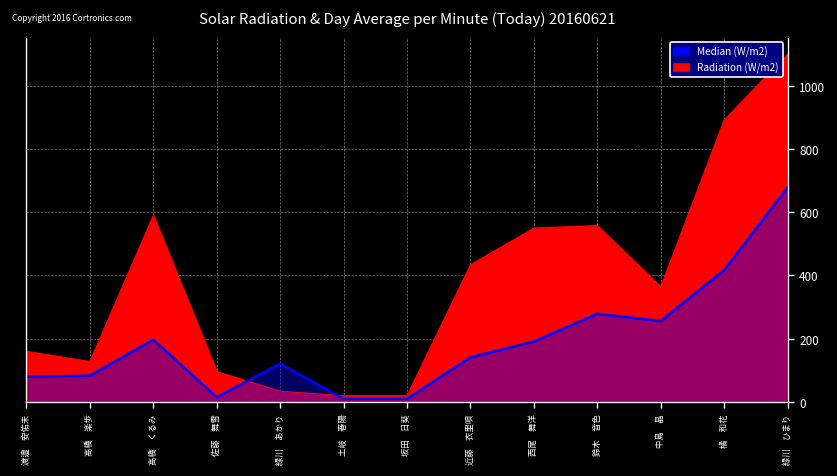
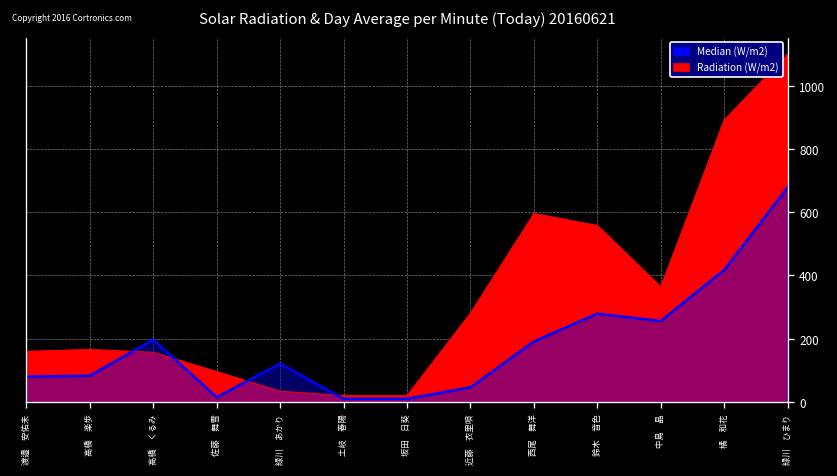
Radiation (W/m2), 高橋 楽歩: 130 -> 170
Radiation (W/m2), 高橋 くるみ: 590 -> 160
Radiation (W/m2), 近藤 衣里唄: 430 -> 280
Median (W/m2), 近藤 衣里唄: 140 -> 50
Radiation (W/m2), 西尾 舞洋: 550 -> 600
